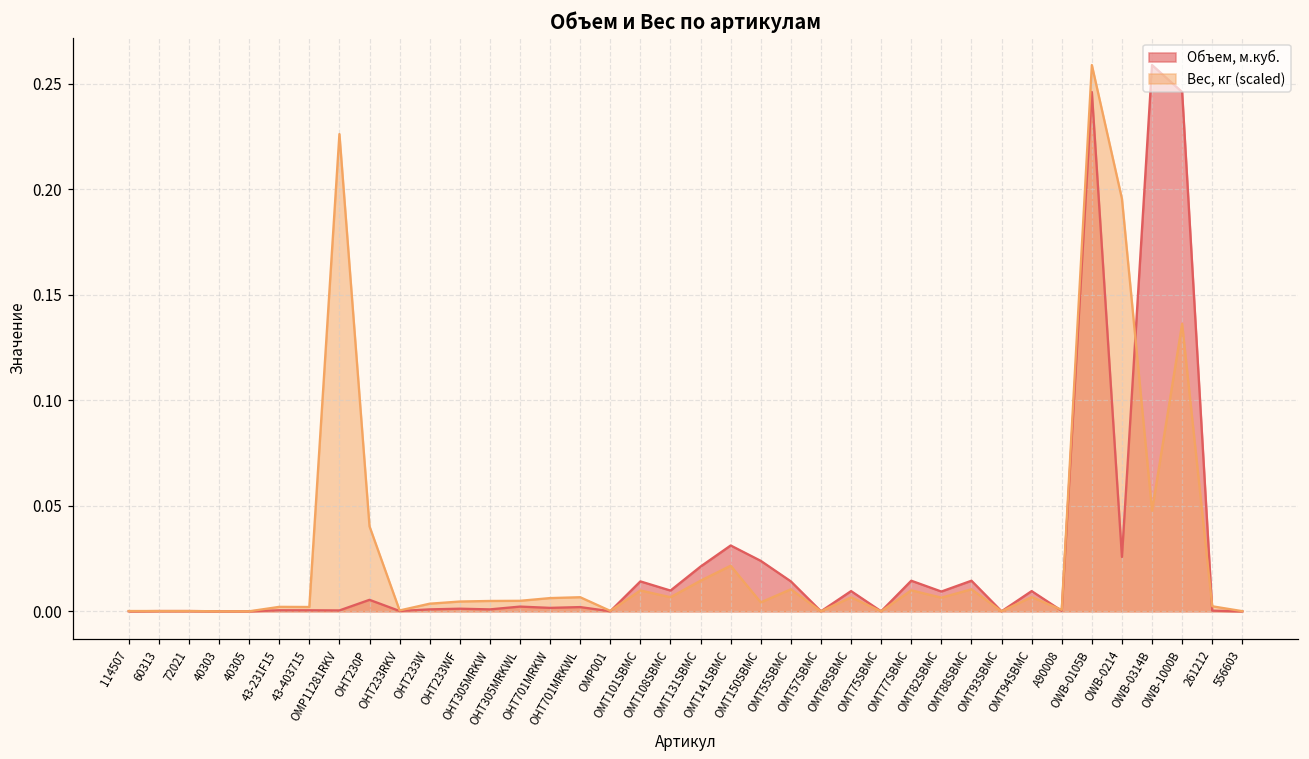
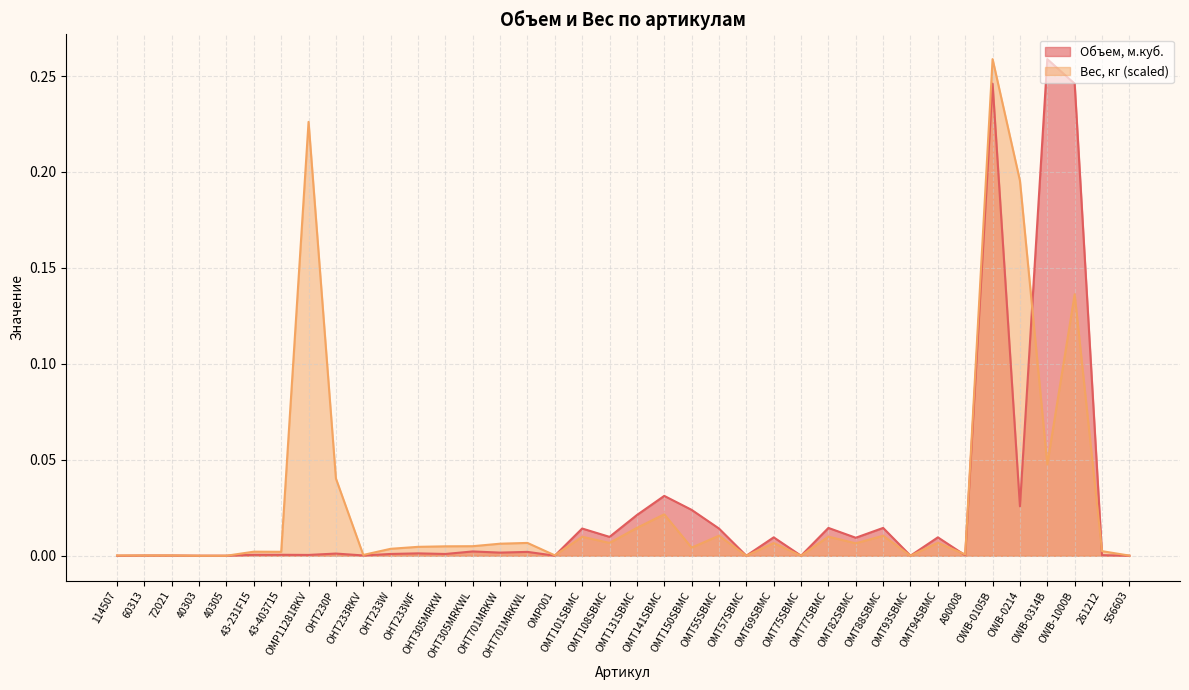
Объем, м.куб., OHT230P: 0.005 -> 0.001
